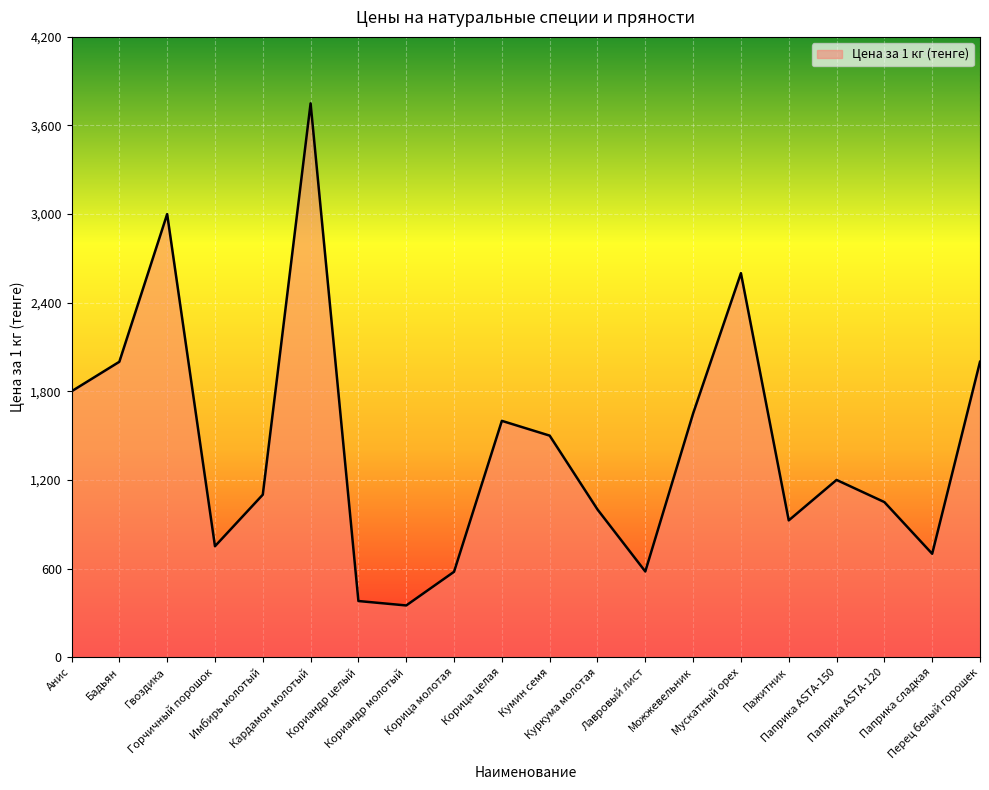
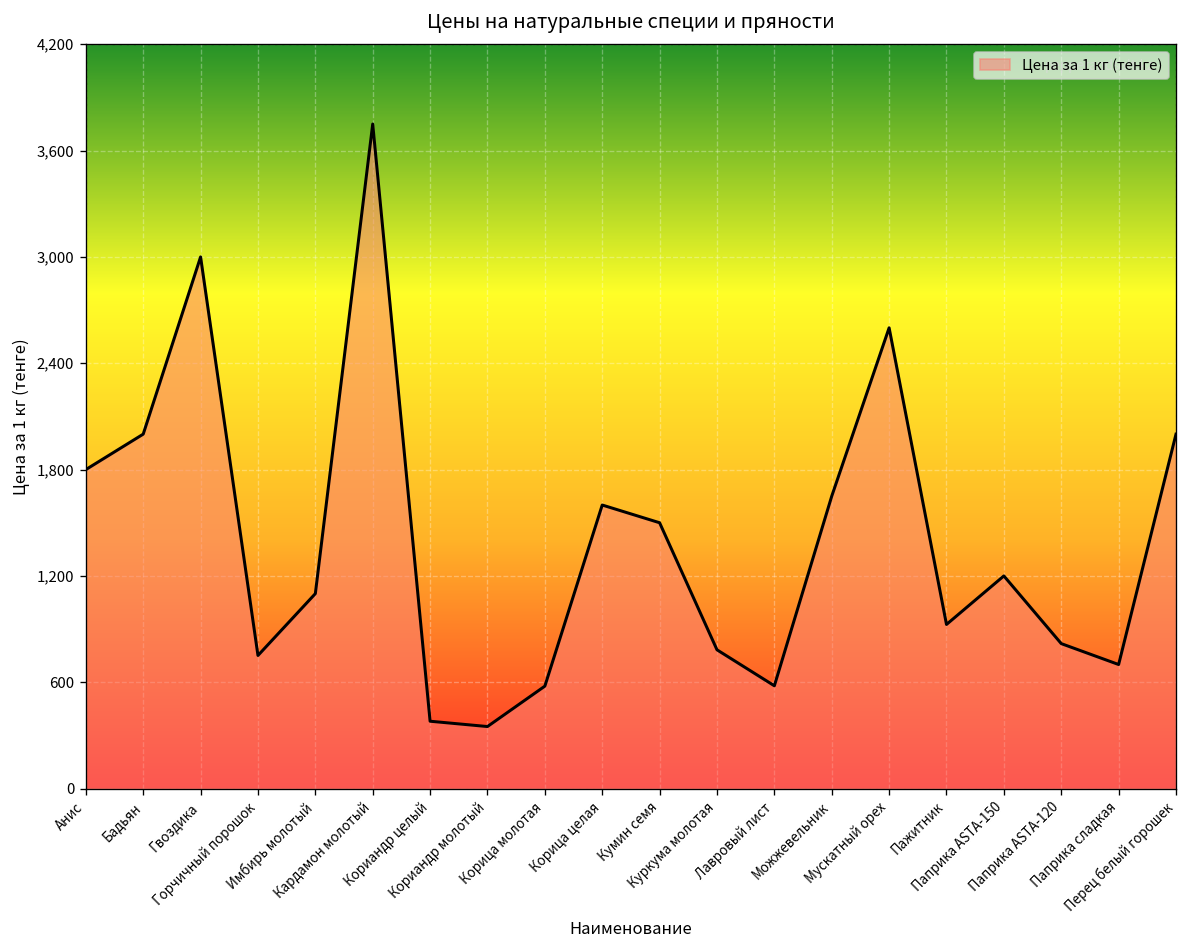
Куркума молотая: 1,000 -> 780
Паприка ASTA-120: 1,050 -> 820
